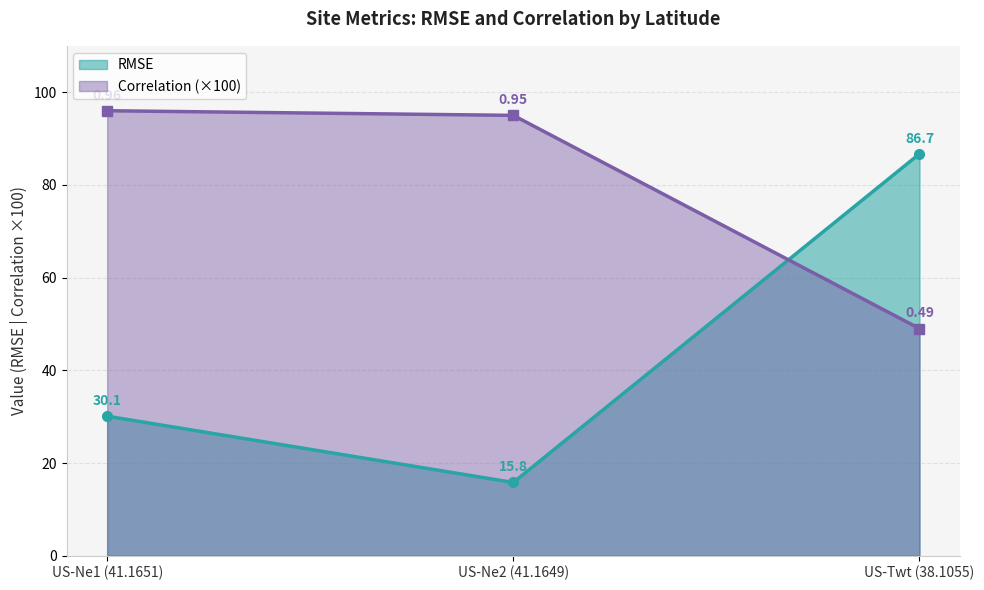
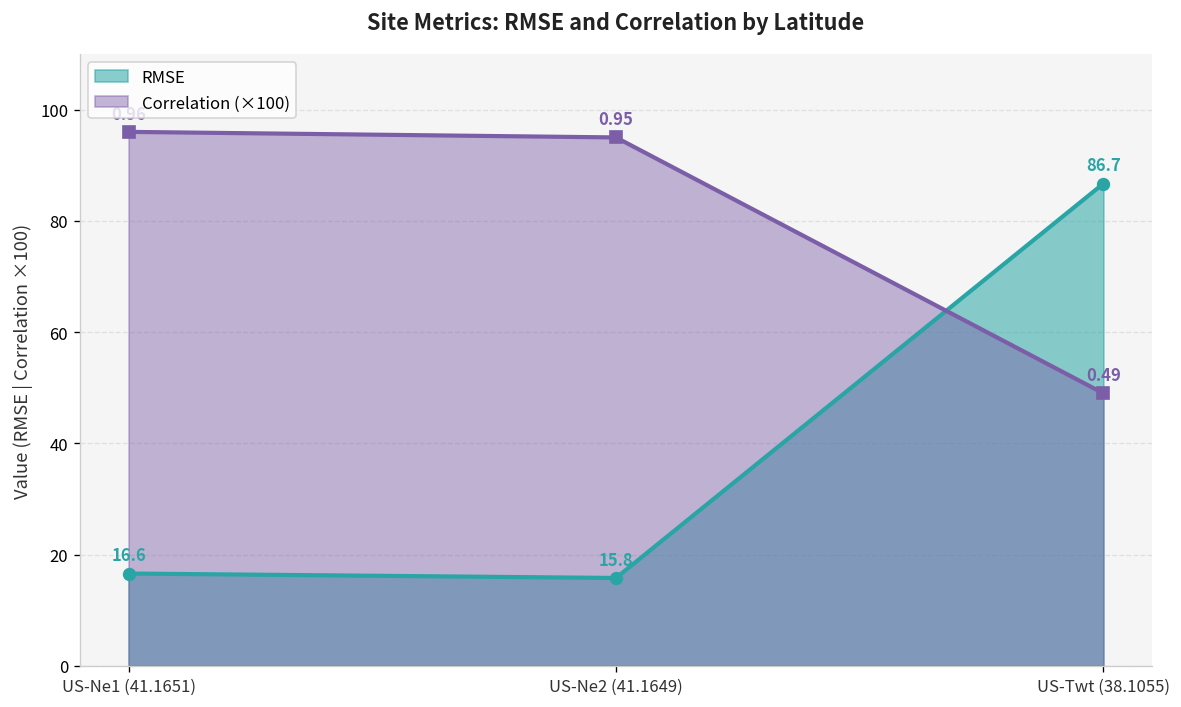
RMSE, US-Ne1 (41.1651): 30.1 -> 16.6
